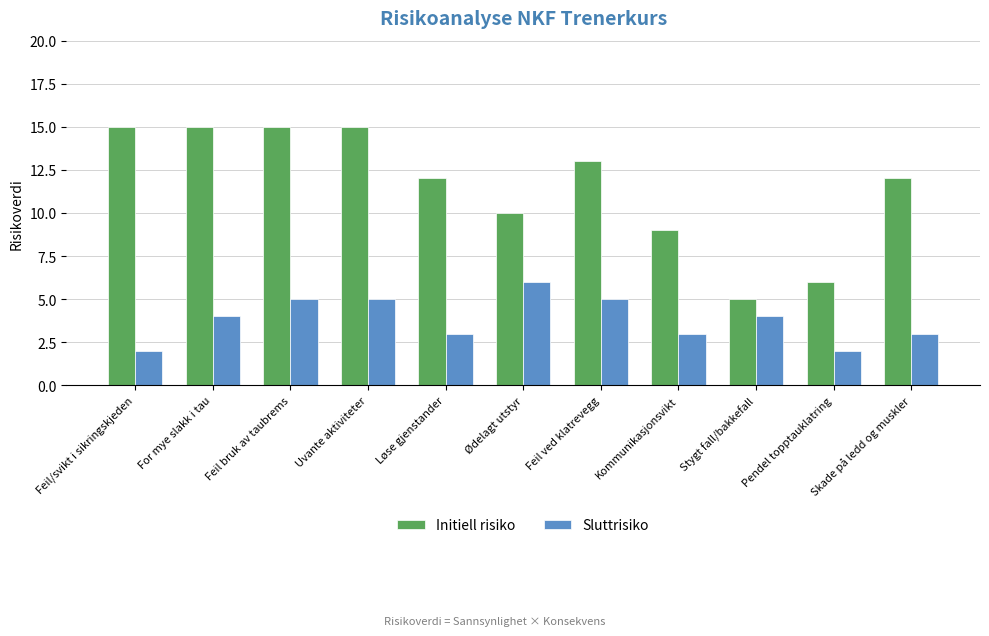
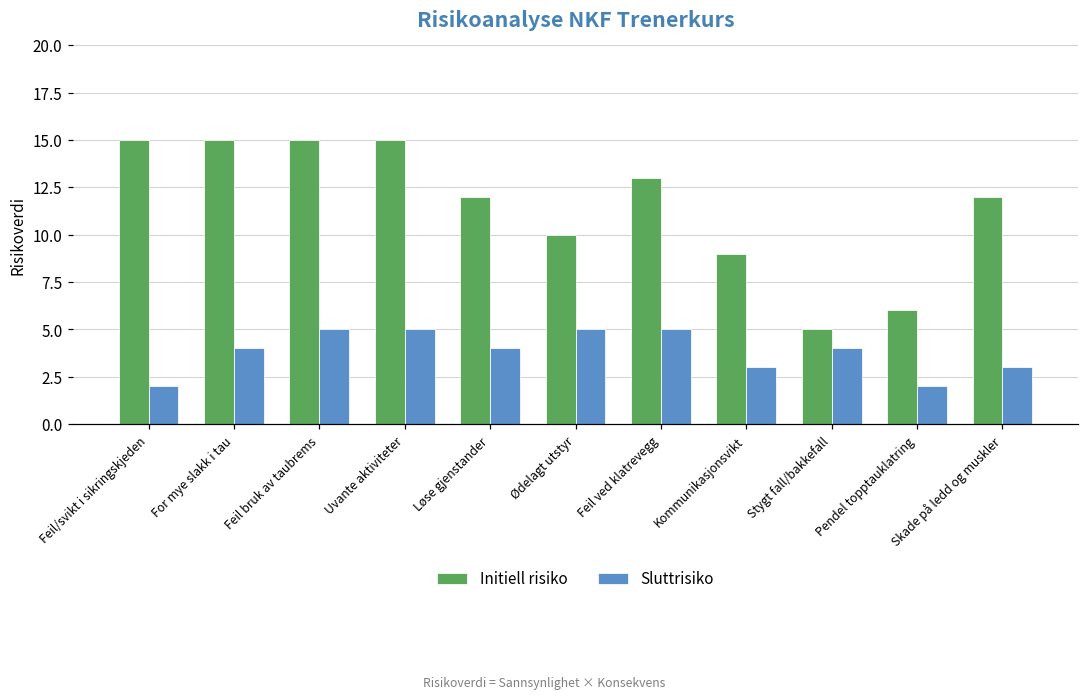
Sluttrisiko, Løse gjenstander: 3 -> 4
Sluttrisiko, Ødelagt utstyr: 6 -> 5
